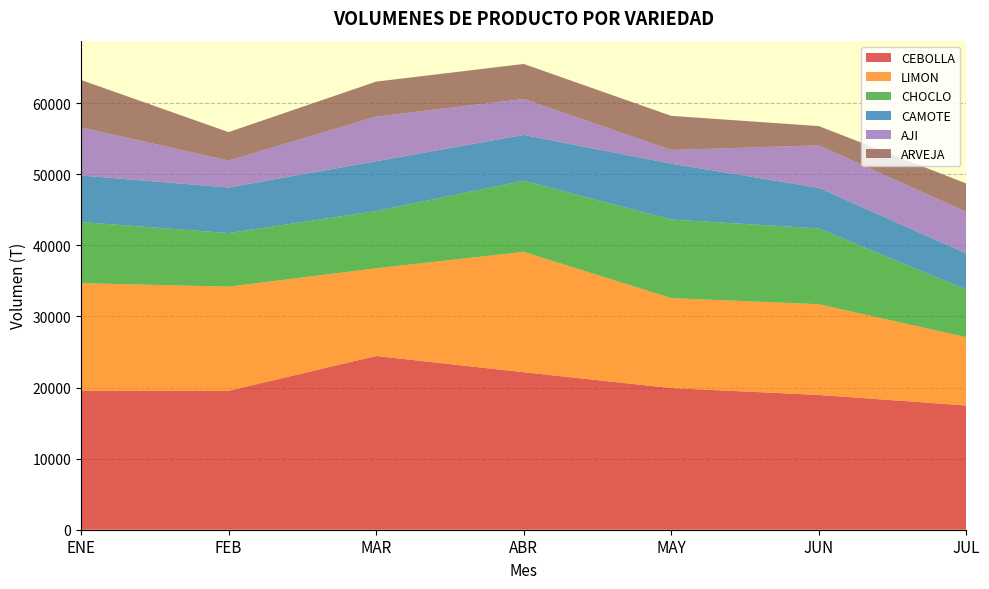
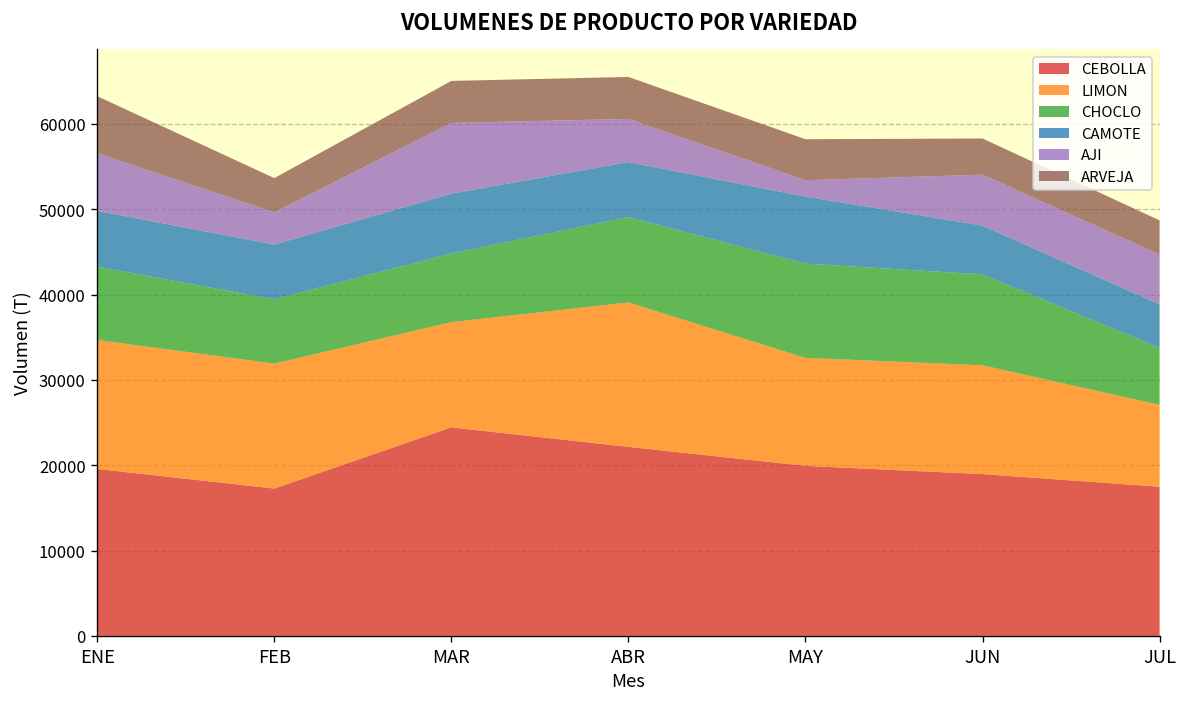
CEBOLLA, FEB: 20000 -> 17000
AJI, MAR: 6000 -> 8000
ARVEJA, JUN: 3000 -> 4000
